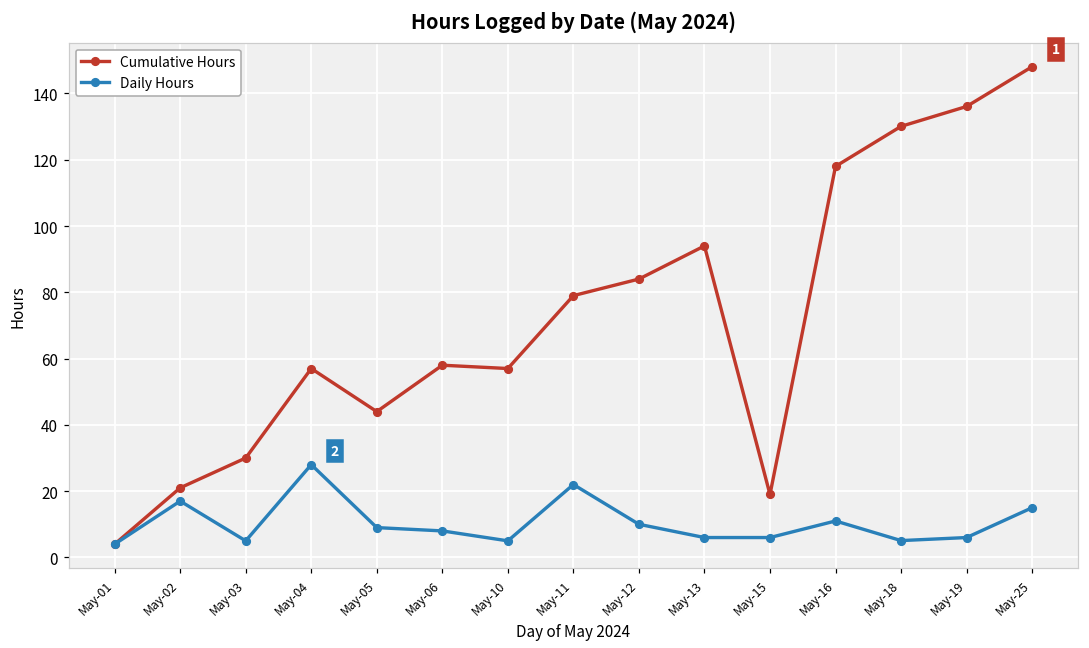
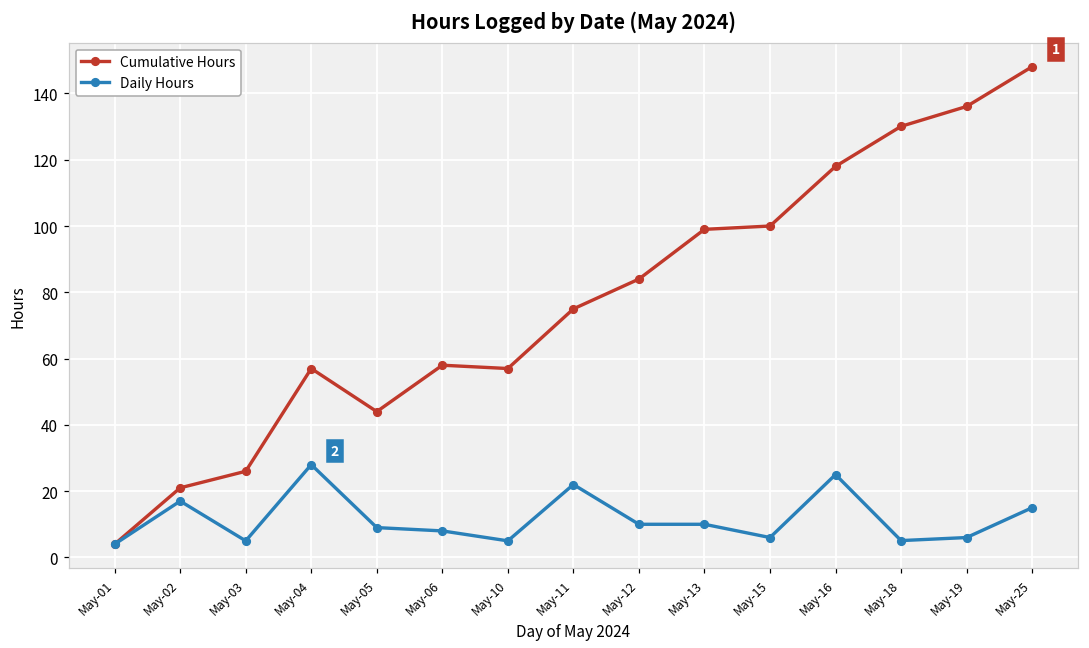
Cumulative Hours, May-03: 30 -> 26
Cumulative Hours, May-11: 79 -> 75
Cumulative Hours, May-13: 94 -> 99
Daily Hours, May-13: 6 -> 10
Cumulative Hours, May-15: 19 -> 100
Daily Hours, May-16: 11 -> 25
